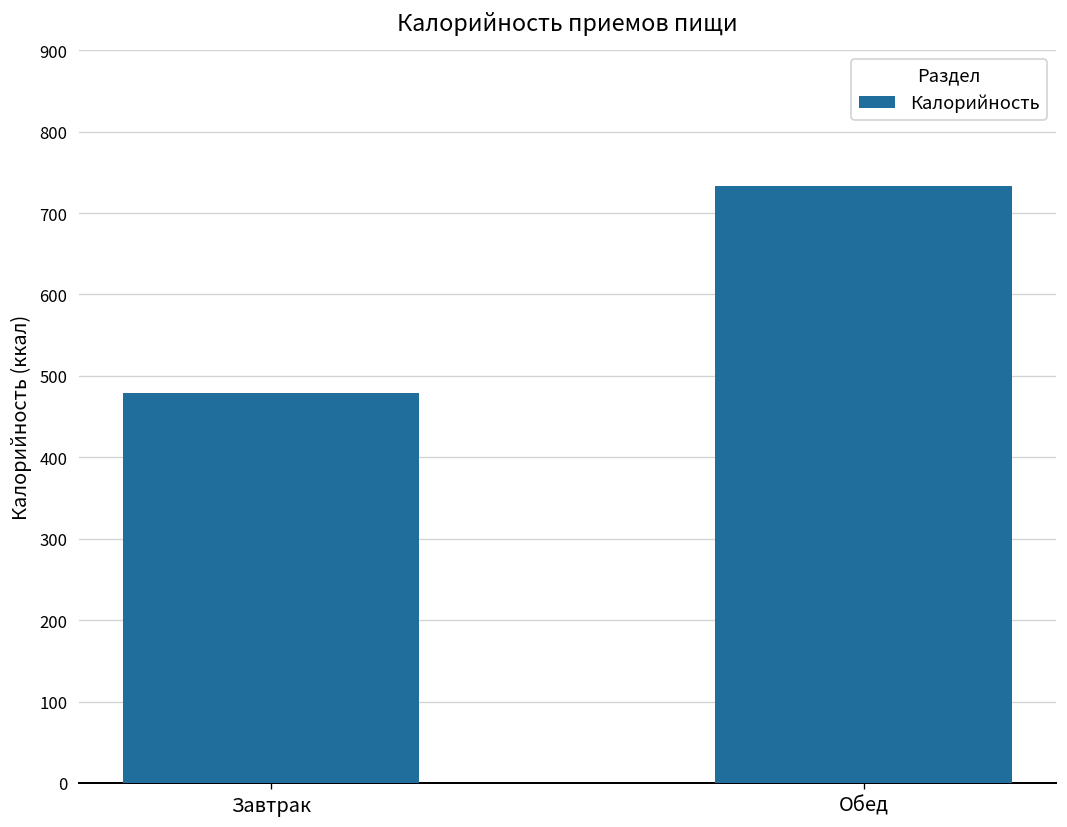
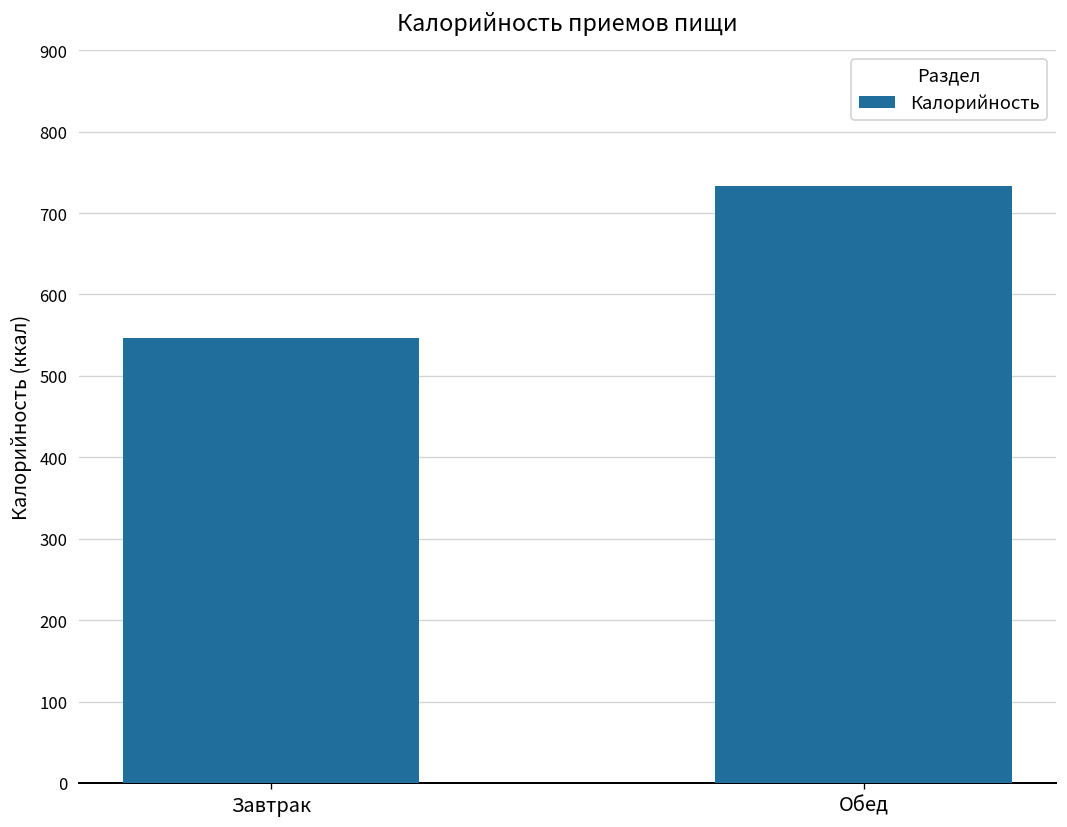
Завтрак: 480 -> 550
